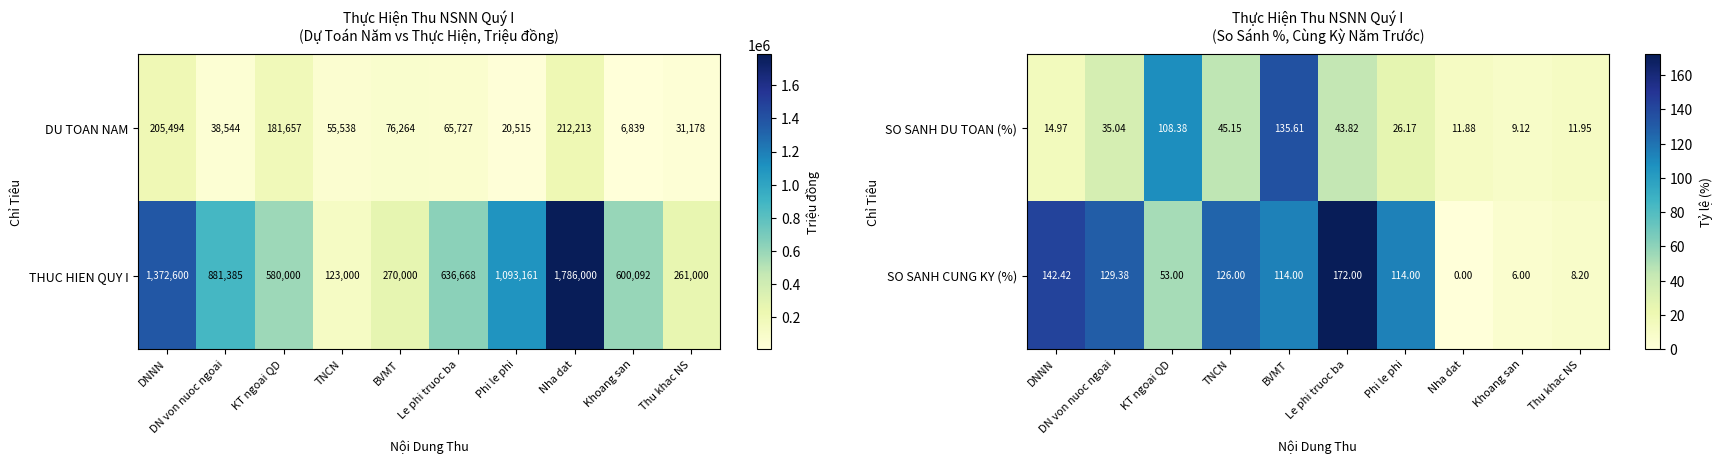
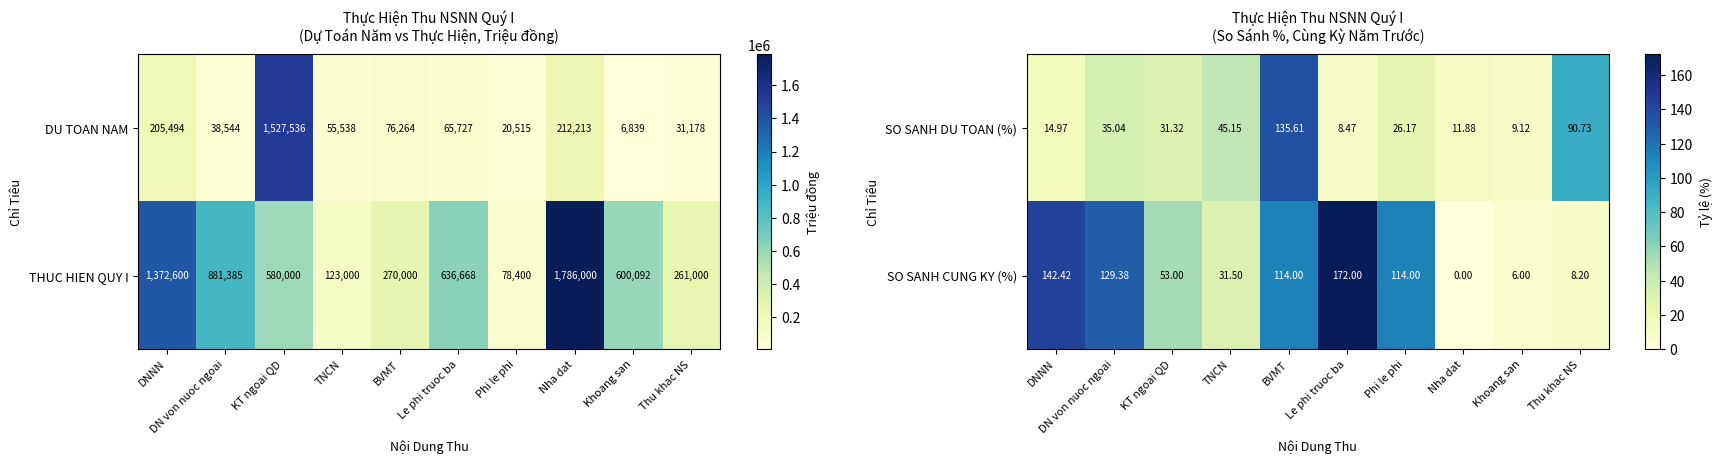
Thực Hiện Thu NSNN Quý I (Dự Toán Năm vs Thực Hiện, Triệu đồng), DU TOAN NAM, KT ngoai QD: 181,657 -> 1,527,536
Thực Hiện Thu NSNN Quý I (Dự Toán Năm vs Thực Hiện, Triệu đồng), THUC HIEN QUY I, Phi le phi: 1,093,161 -> 78,400
Thực Hiện Thu NSNN Quý I (So Sánh %, Cùng Kỳ Năm Trước), SO SANH DU TOAN (%), KT ngoai QD: 108.38 -> 31.32
Thực Hiện Thu NSNN Quý I (So Sánh %, Cùng Kỳ Năm Trước), SO SANH DU TOAN (%), Le phi truoc ba: 43.82 -> 8.47
Thực Hiện Thu NSNN Quý I (So Sánh %, Cùng Kỳ Năm Trước), SO SANH DU TOAN (%), Thu khac NS: 11.95 -> 90.73
Thực Hiện Thu NSNN Quý I (So Sánh %, Cùng Kỳ Năm Trước), SO SANH CUNG KY (%), TNCN: 126.00 -> 31.50
